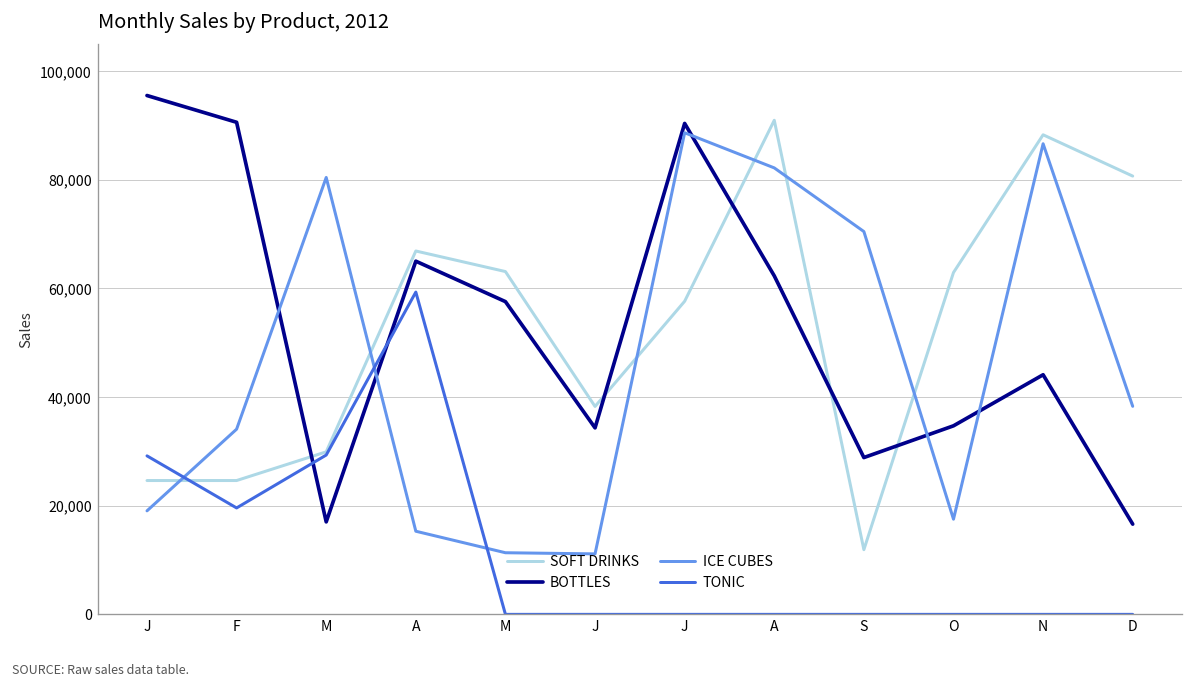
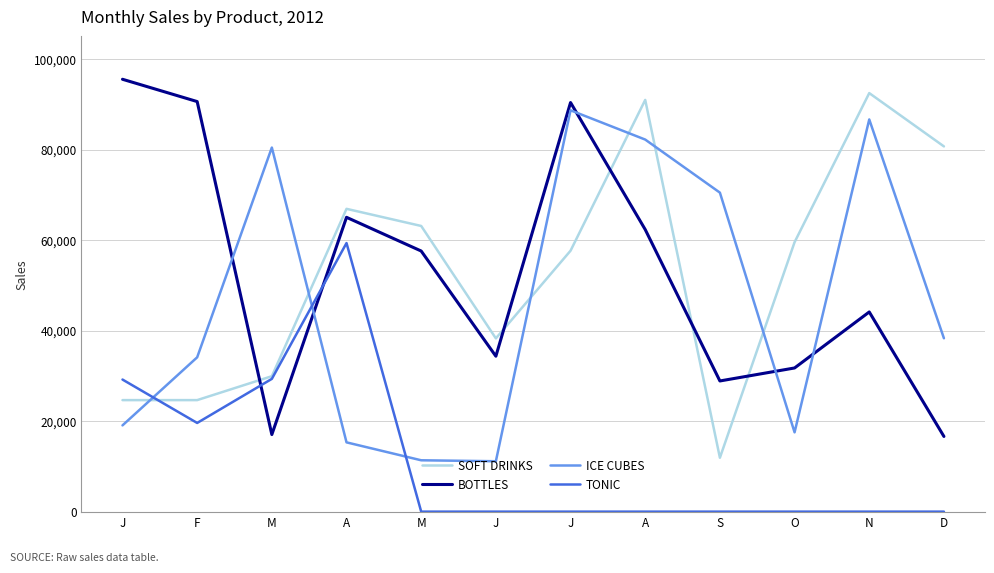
SOFT DRINKS, O: 63,000 -> 60,000
BOTTLES, O: 35,000 -> 32,000
SOFT DRINKS, N: 88,000 -> 92,000
